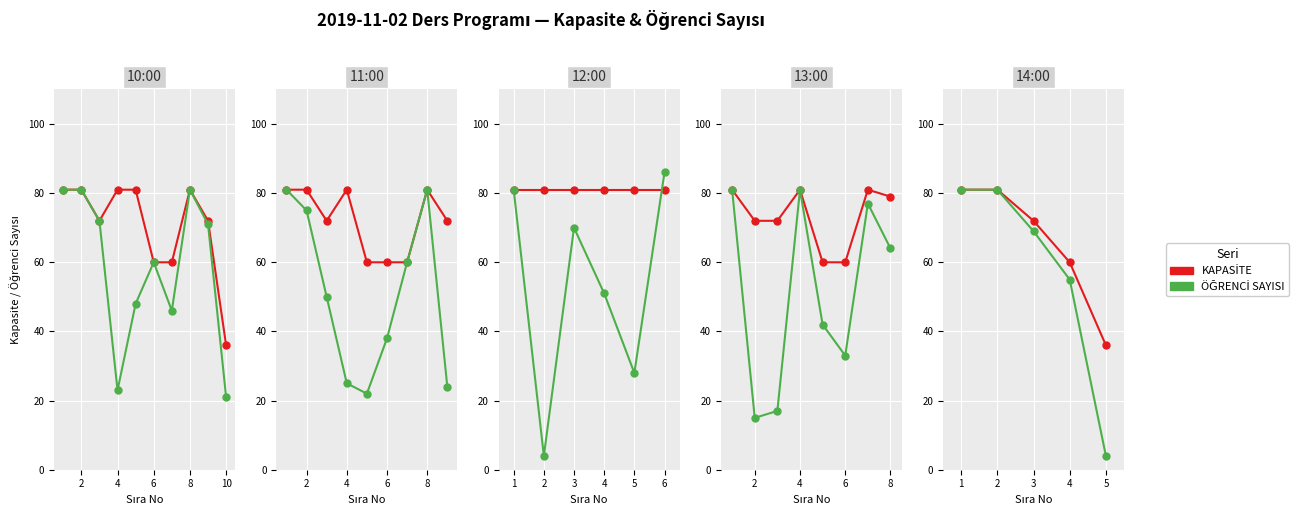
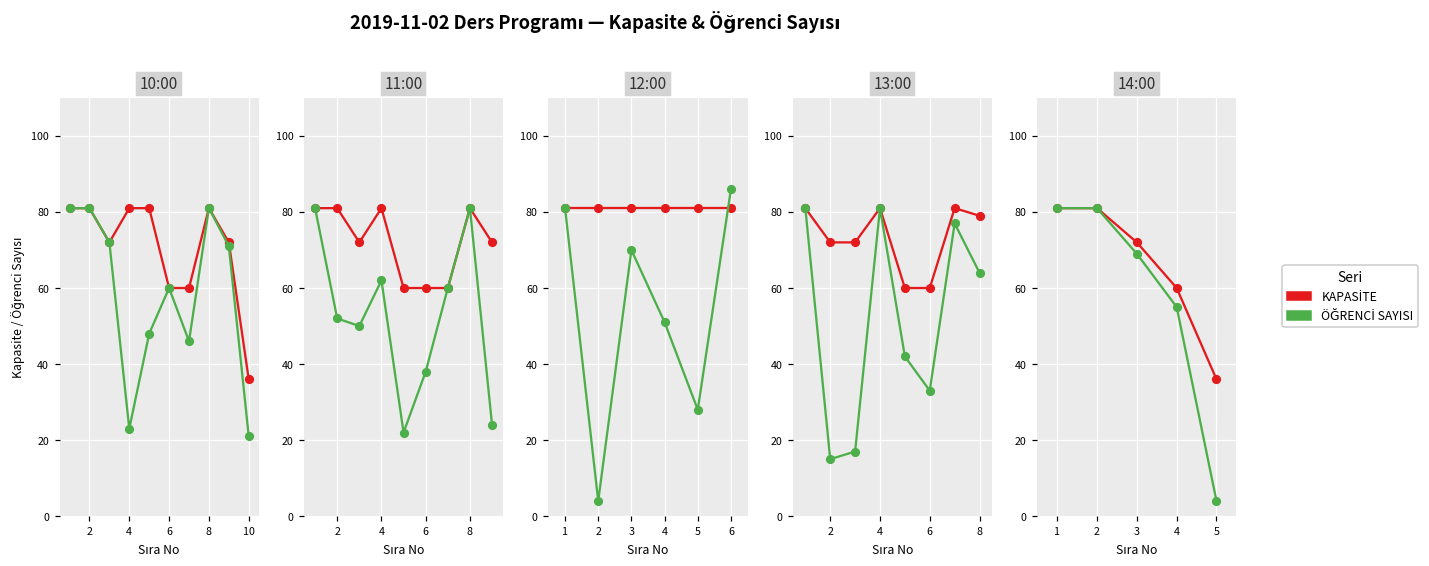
11:00, ÖĞRENCİ SAYISI, 2: 75 -> 52
11:00, ÖĞRENCİ SAYISI, 4: 25 -> 62
